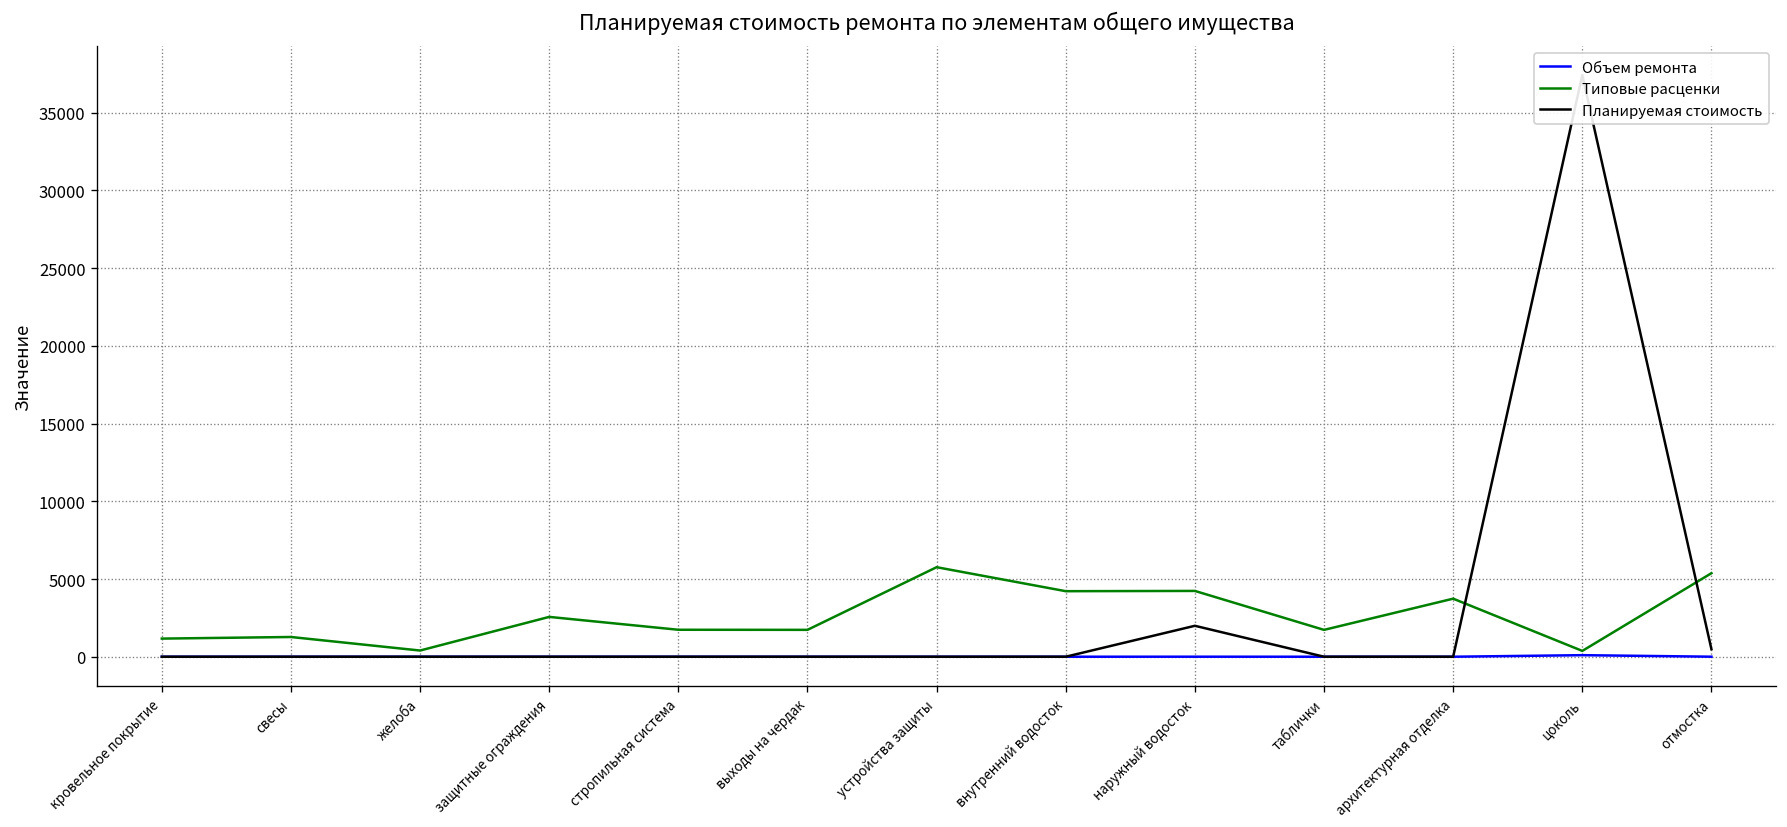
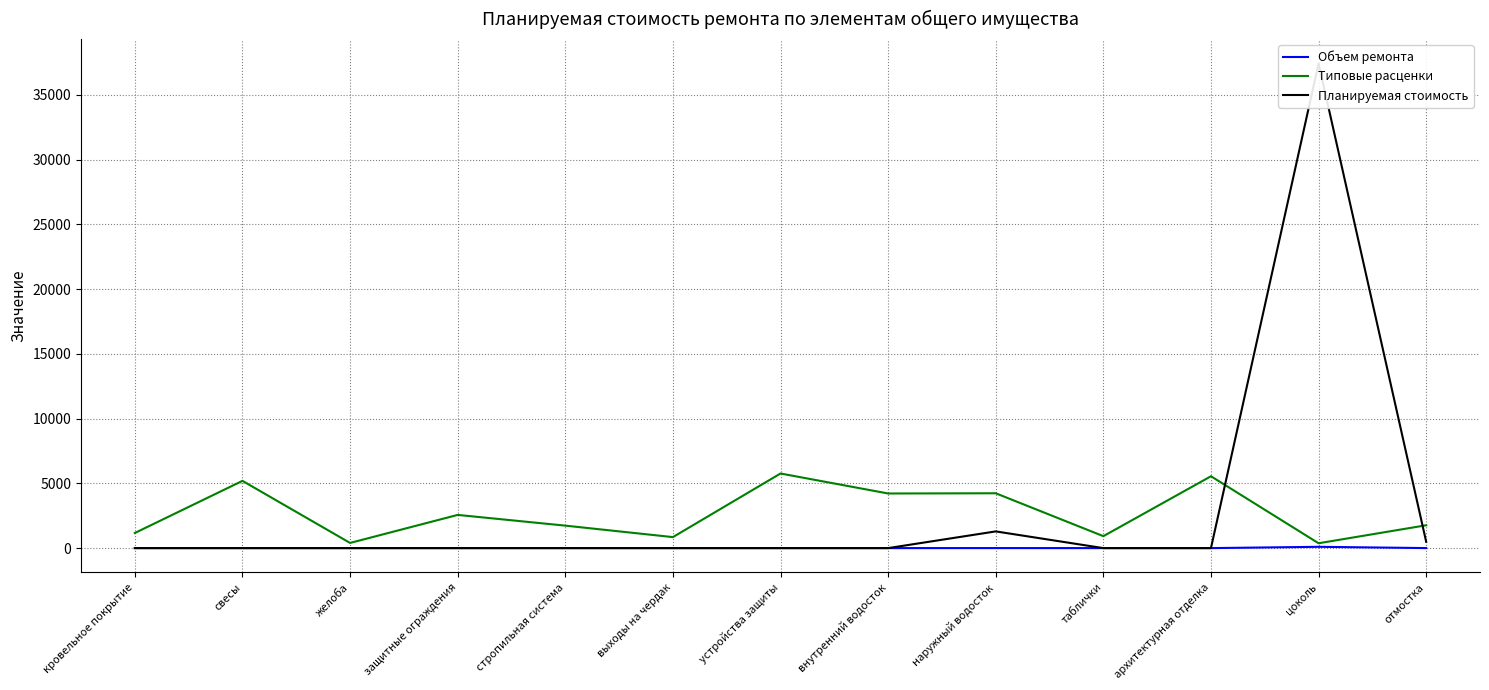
Типовые расценки, свесы: 1300 -> 5200
Типовые расценки, выходы на чердак: 1700 -> 800
Планируемая стоимость, наружный водосток: 2000 -> 1300
Типовые расценки, таблички: 1700 -> 900
Типовые расценки, архитектурная отделка: 3700 -> 5500
Типовые расценки, отмостка: 5400 -> 1800
